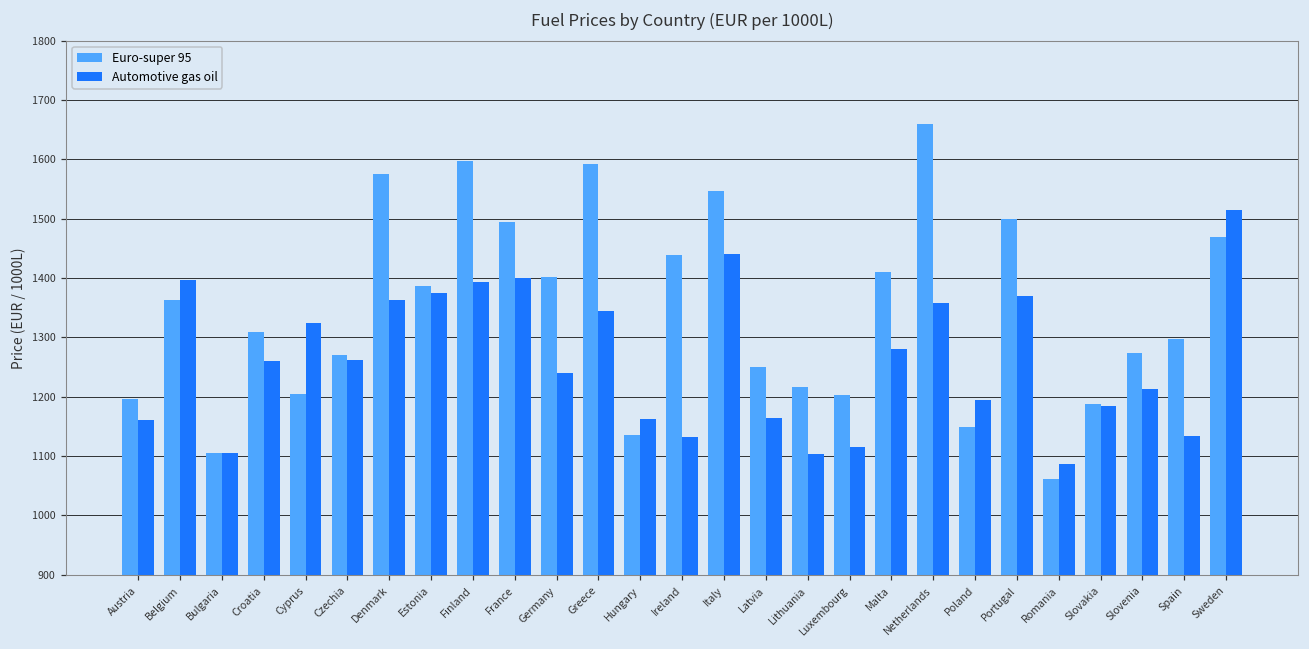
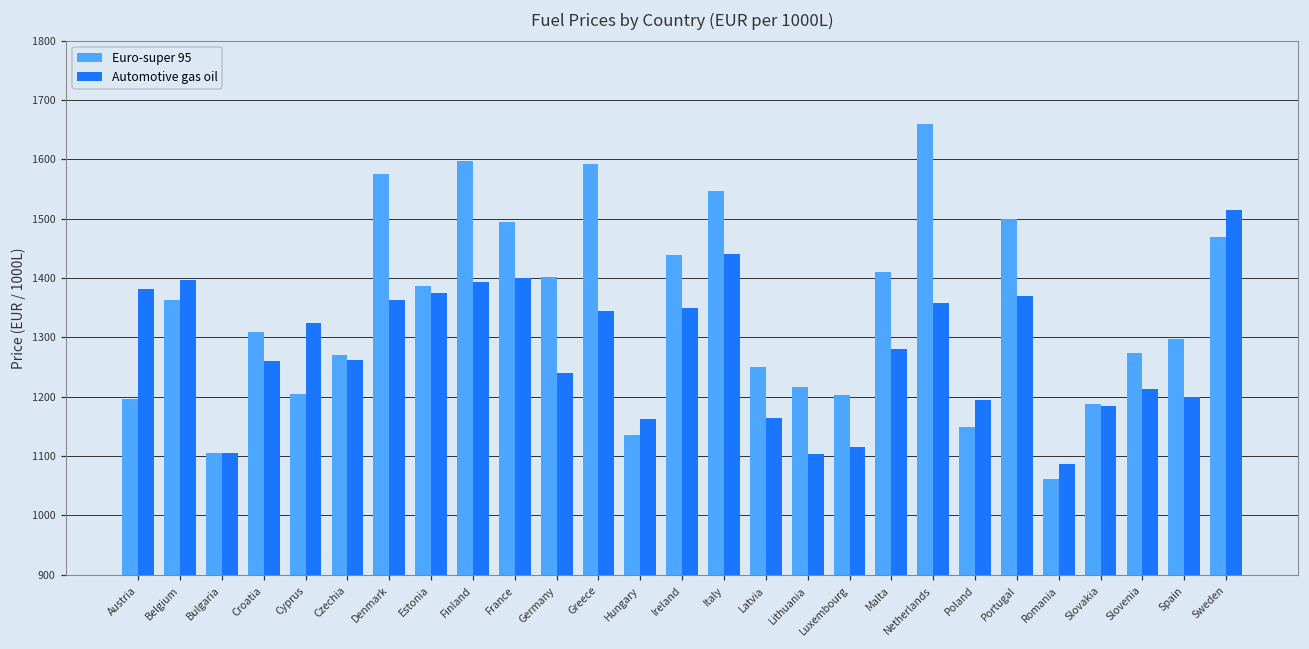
Automotive gas oil, Austria: 1160 -> 1380
Automotive gas oil, Ireland: 1130 -> 1350
Automotive gas oil, Spain: 1130 -> 1200
